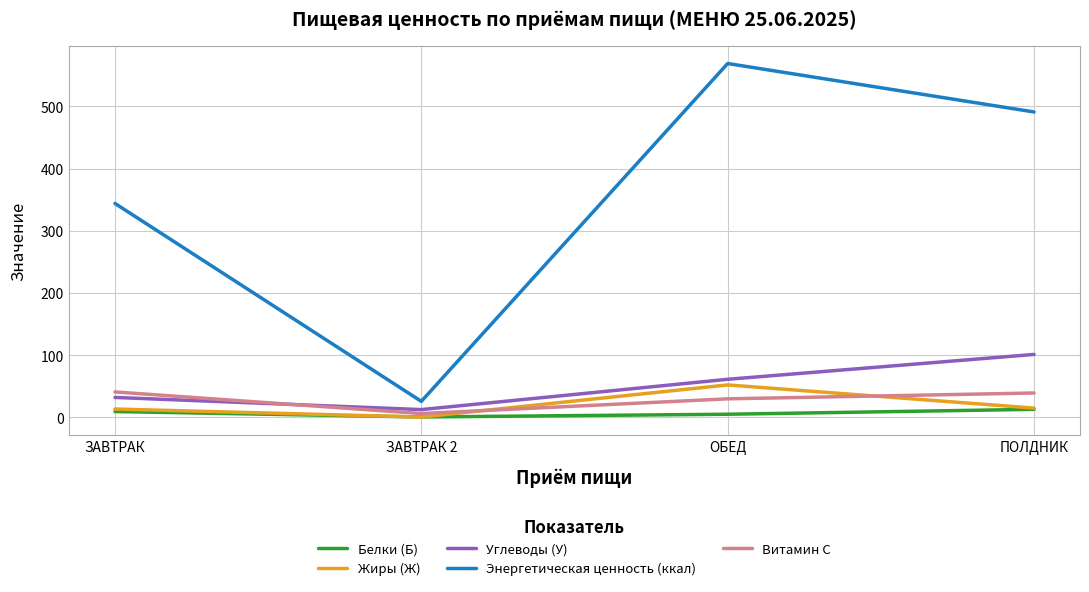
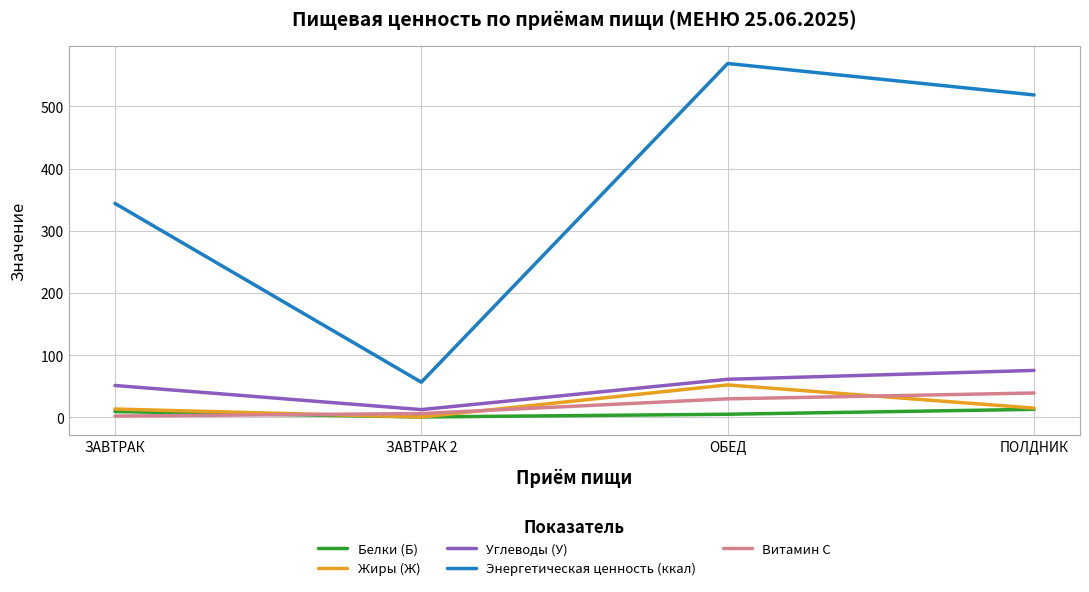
Углеводы (У), ЗАВТРАК: 30 -> 50
Витамин С, ЗАВТРАК: 40 -> 0
Энергетическая ценность (ккал), ЗАВТРАК 2: 30 -> 60
Углеводы (У), ПОЛДНИК: 100 -> 80
Энергетическая ценность (ккал), ПОЛДНИК: 490 -> 520
